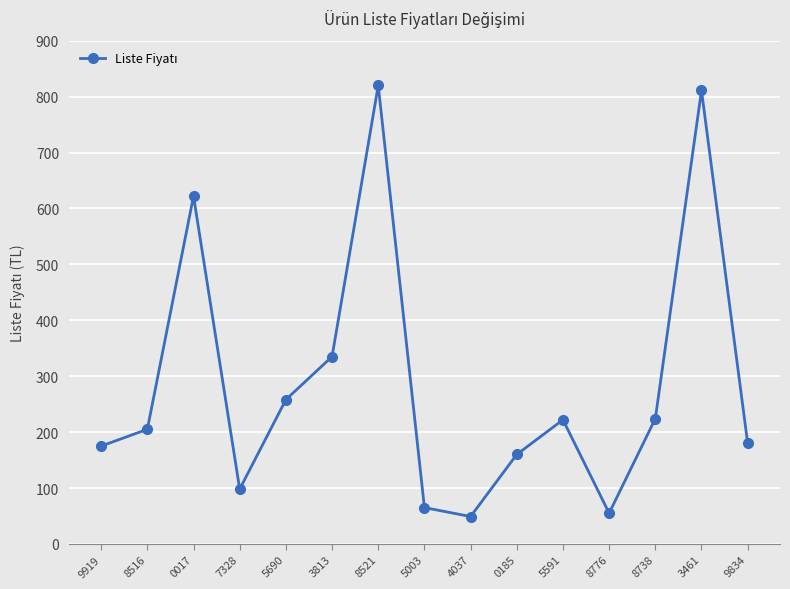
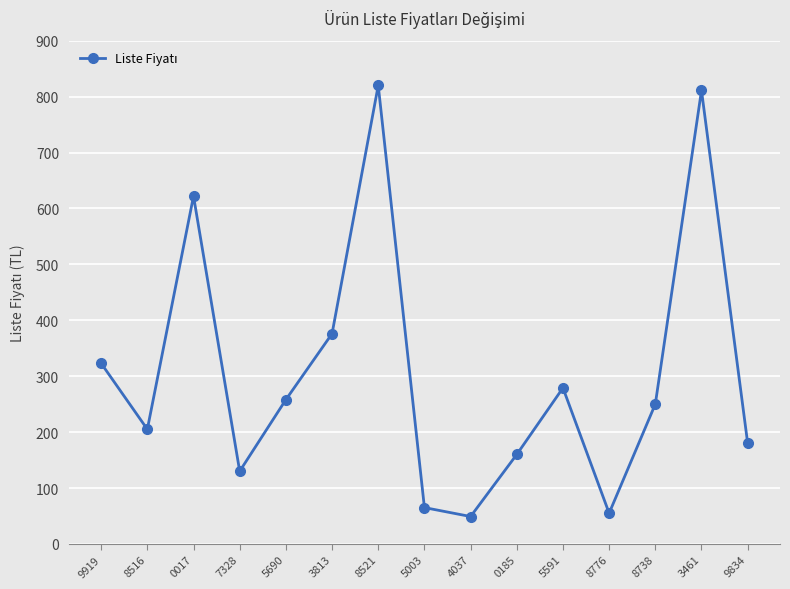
9919: 180 -> 320
7328: 100 -> 130
3813: 340 -> 380
5591: 220 -> 280
8738: 220 -> 250
